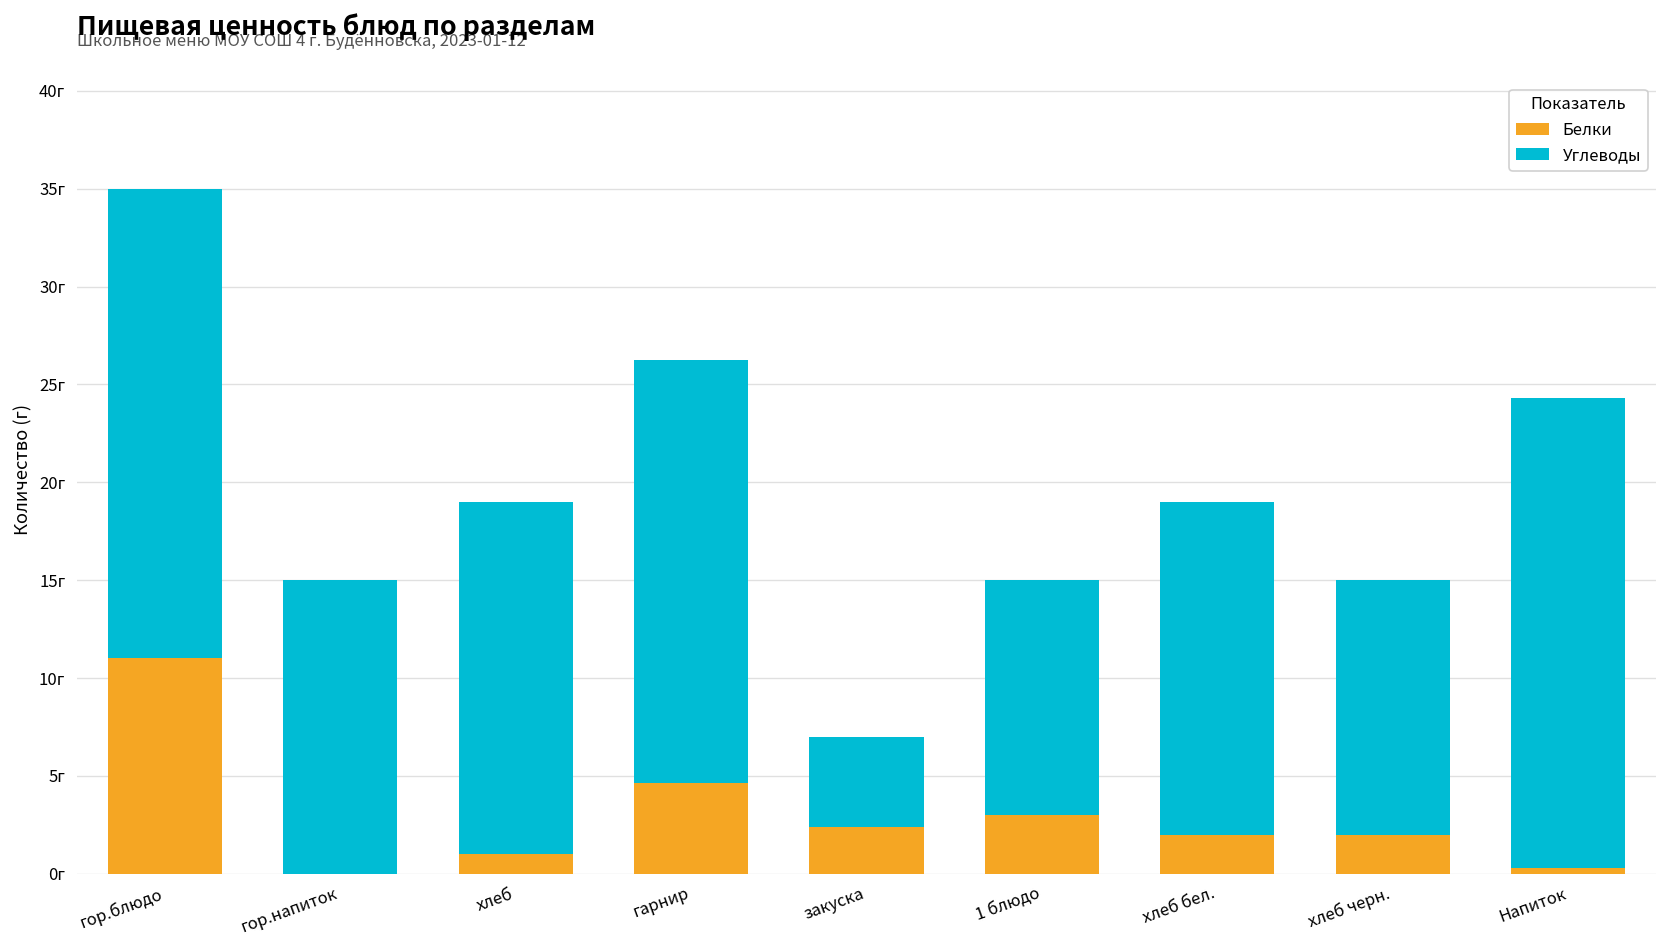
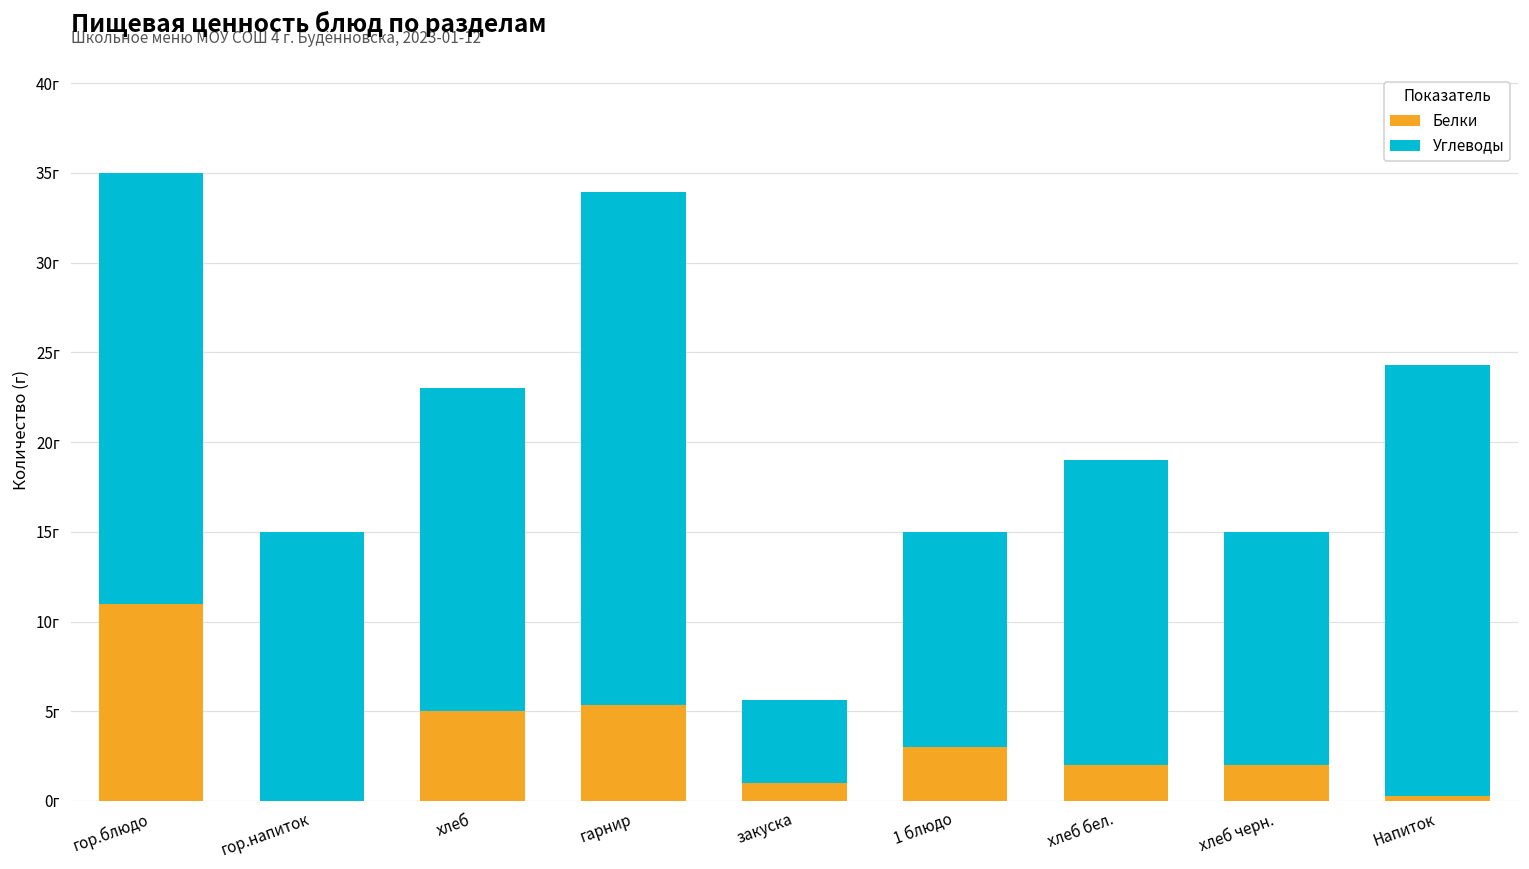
Белки, хлеб: 1г -> 5г
Белки, гарнир: 4.6г -> 5.4г
Углеводы, гарнир: 21.6г -> 28.6г
Белки, закуска: 2.4г -> 1.0г
